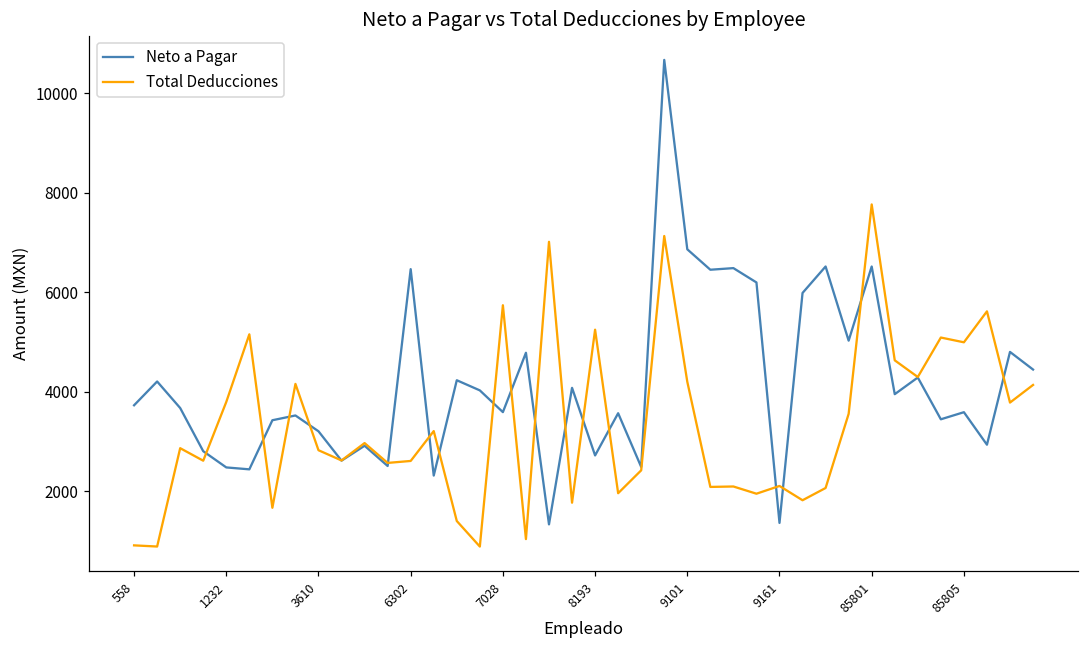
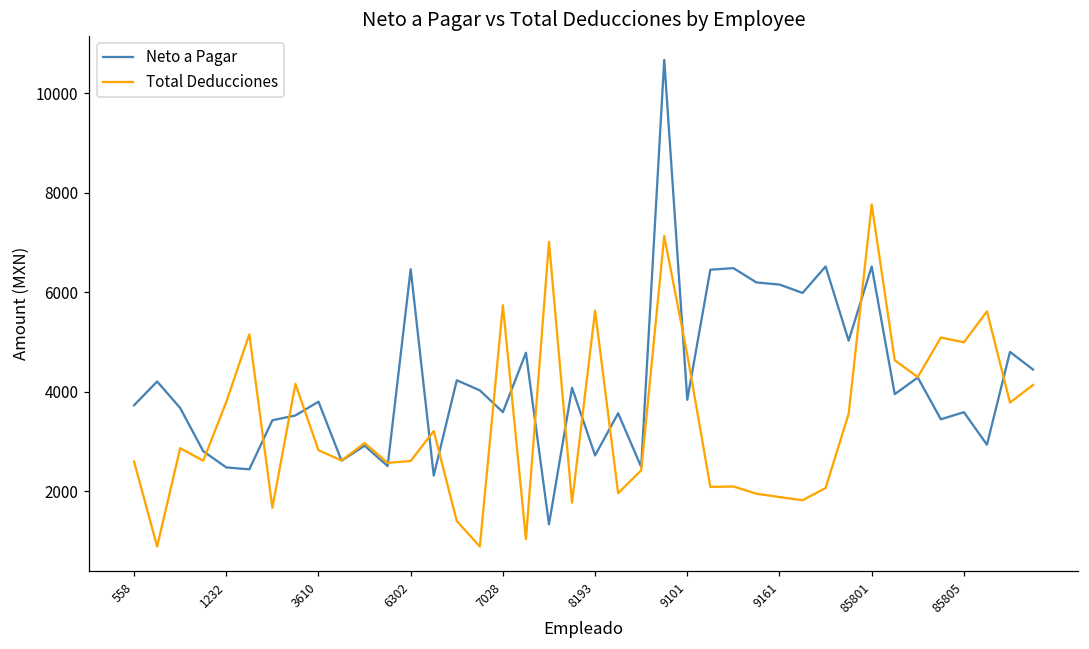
Total Deducciones, 558: 900 -> 2600
Neto a Pagar, 3610: 3200 -> 3800
Total Deducciones, 8193: 5300 -> 5600
Neto a Pagar, 9101: 6900 -> 3800
Total Deducciones, 9101: 4200 -> 4700
Neto a Pagar, 9161: 1400 -> 6200
Total Deducciones, 9161: 2100 -> 1900
